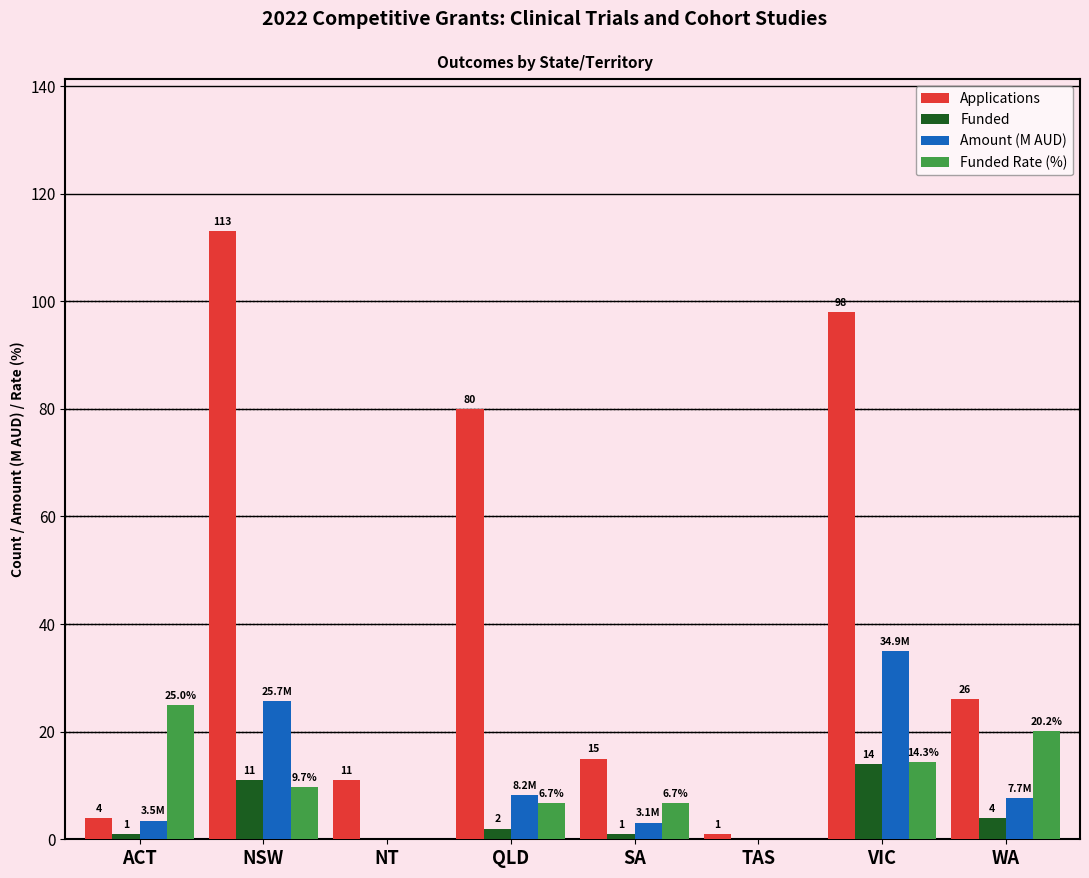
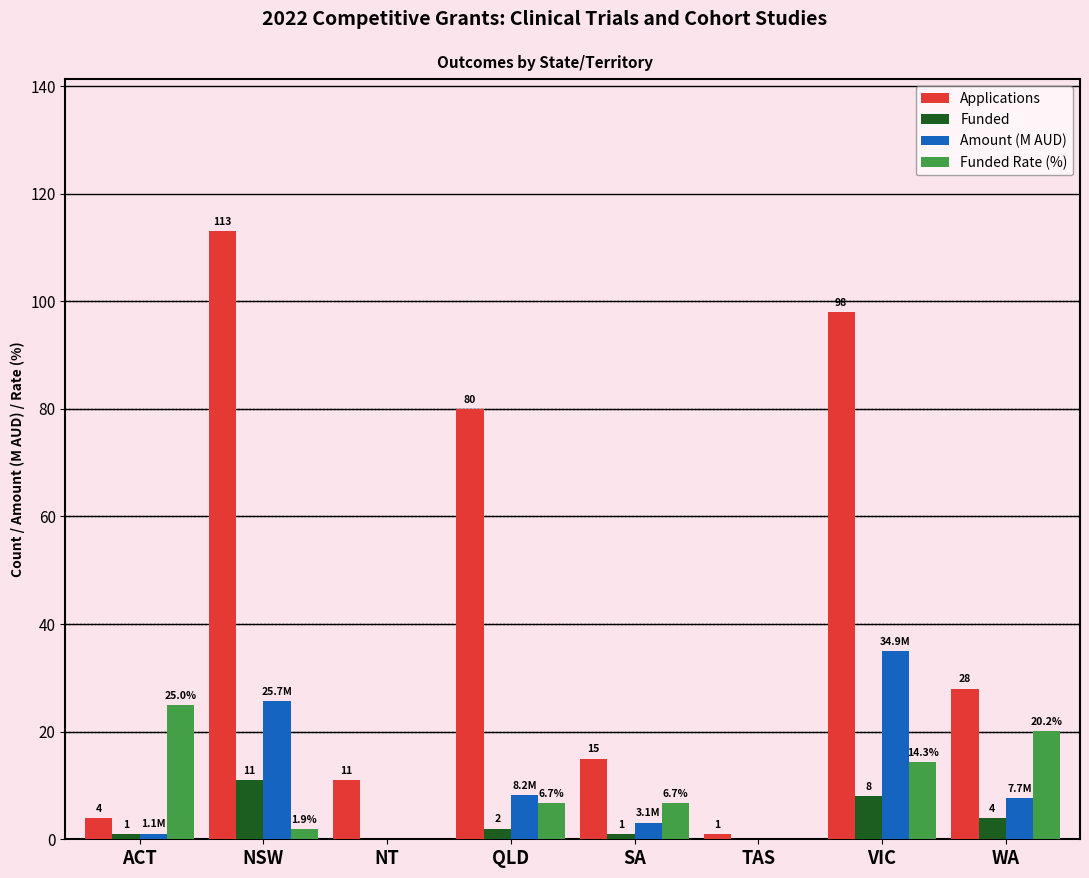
Amount (M AUD), ACT: 3.5M -> 1.1M
Funded Rate (%), NSW: 9.7% -> 1.9%
Funded, VIC: 14 -> 8
Applications, WA: 26 -> 28
